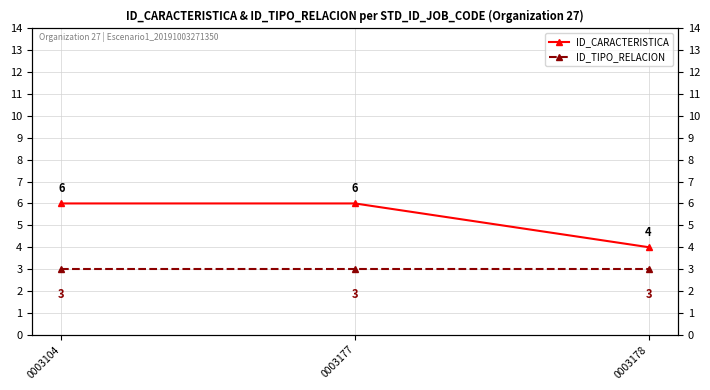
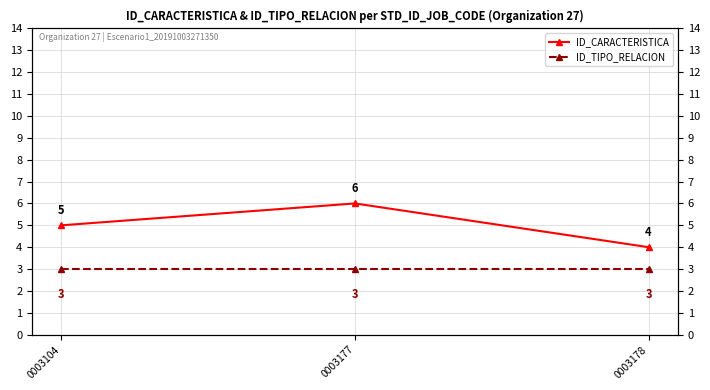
ID_CARACTERISTICA, 0003104: 6 -> 5
